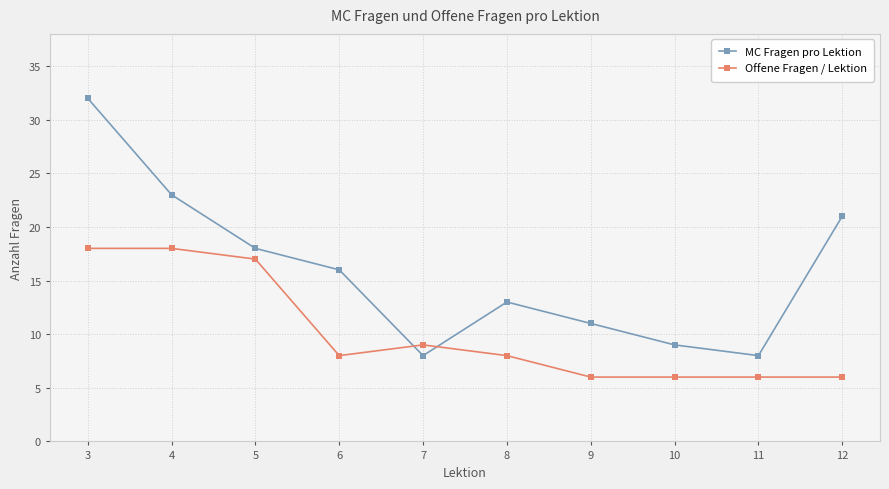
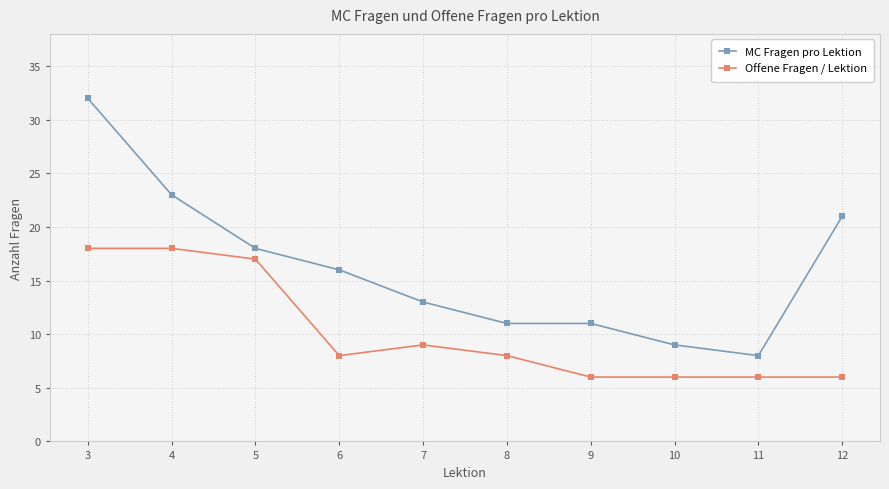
MC Fragen pro Lektion, 7: 8 -> 13
MC Fragen pro Lektion, 8: 13 -> 11
